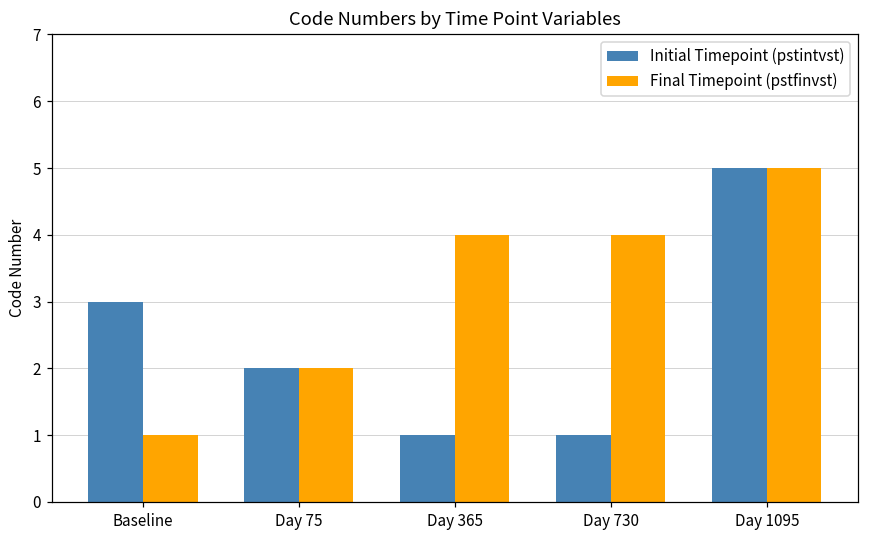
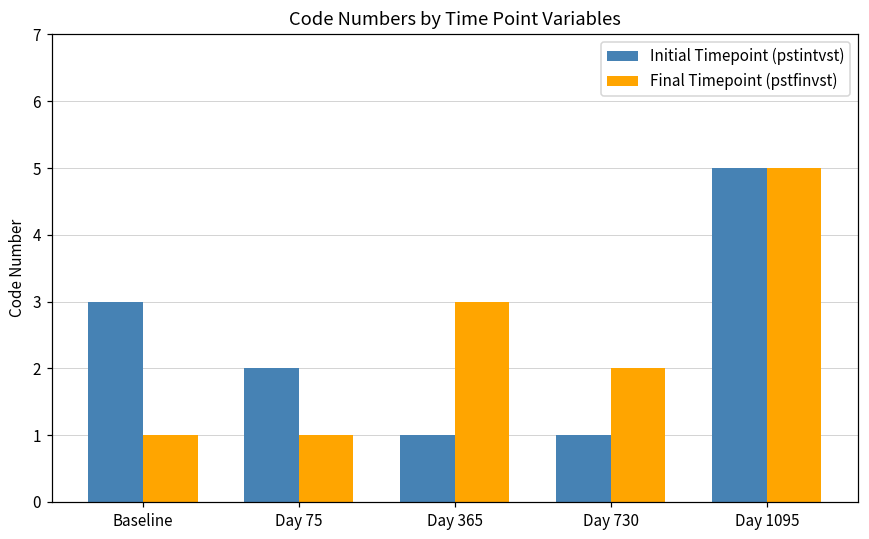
Final Timepoint (pstfinvst), Day 75: 2 -> 1
Final Timepoint (pstfinvst), Day 365: 4 -> 3
Final Timepoint (pstfinvst), Day 730: 4 -> 2
